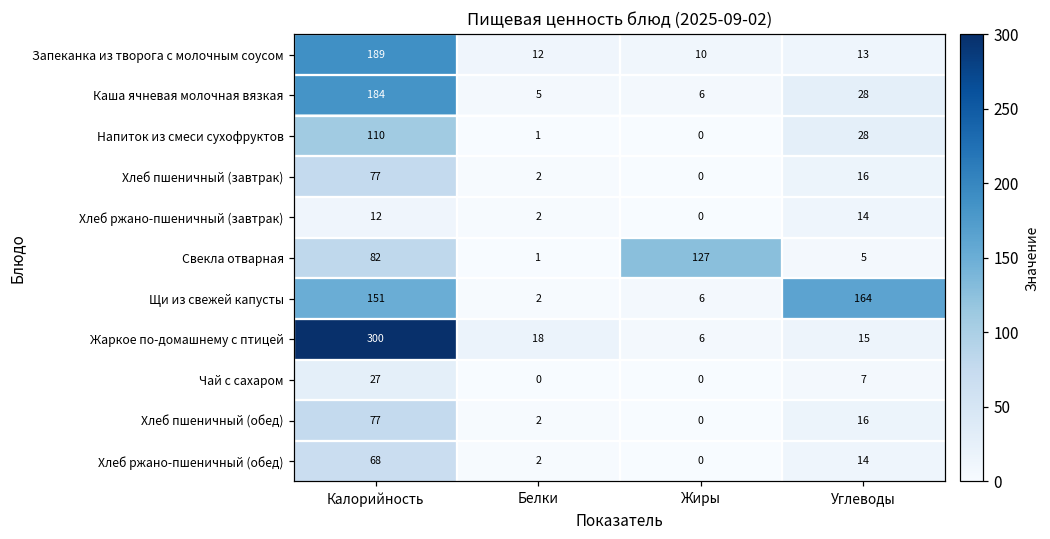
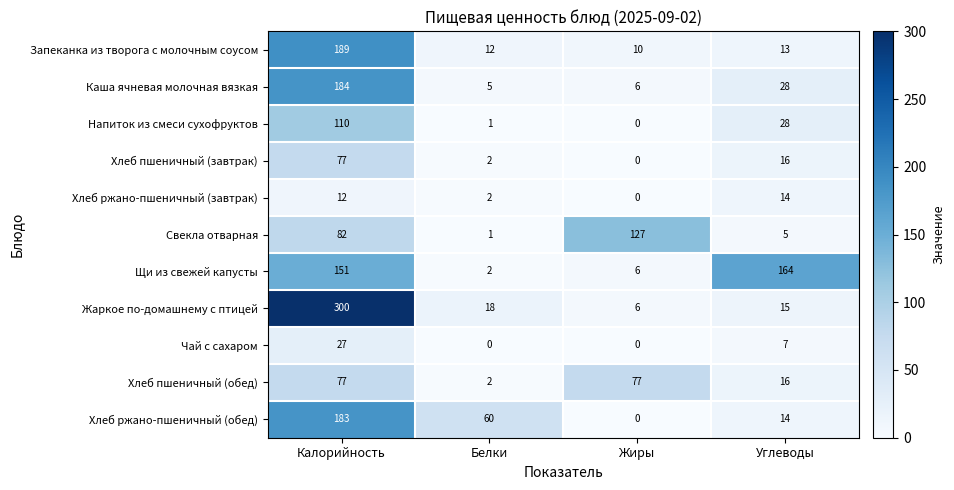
Хлеб пшеничный (обед), Жиры: 0 -> 77
Хлеб ржано-пшеничный (обед), Калорийность: 68 -> 183
Хлеб ржано-пшеничный (обед), Белки: 2 -> 60
